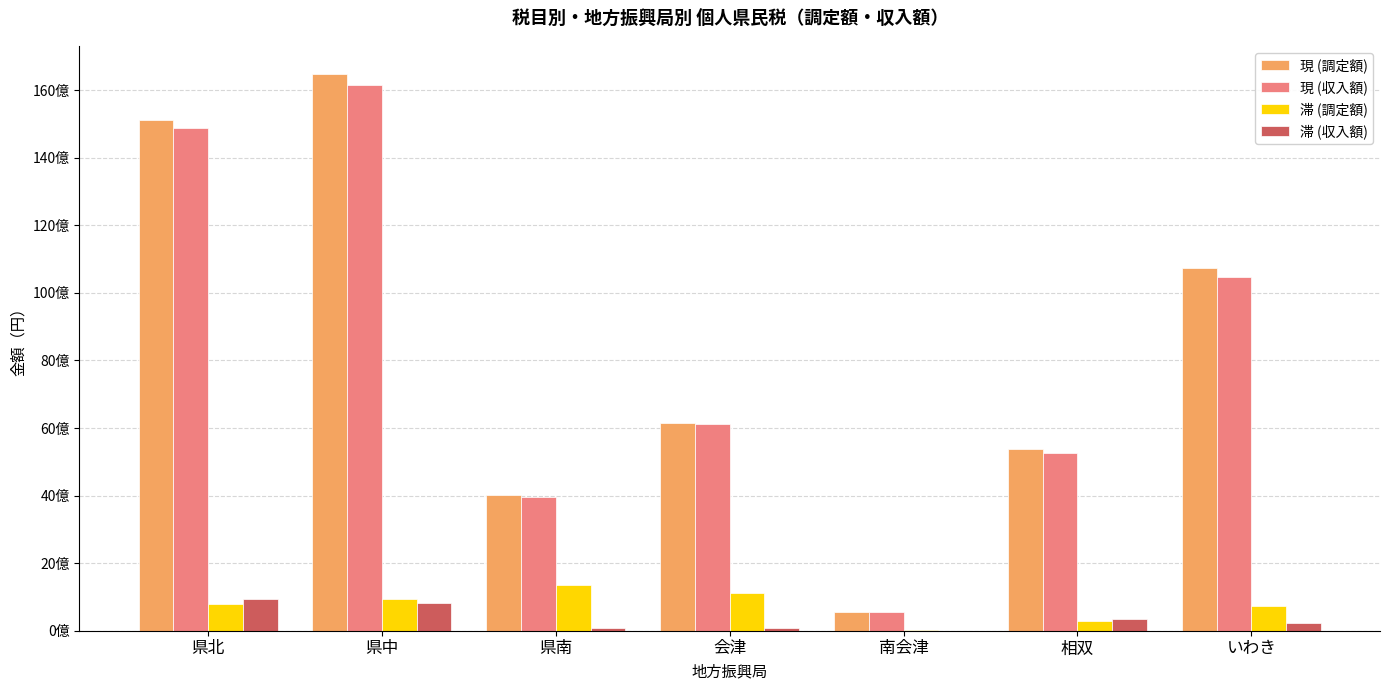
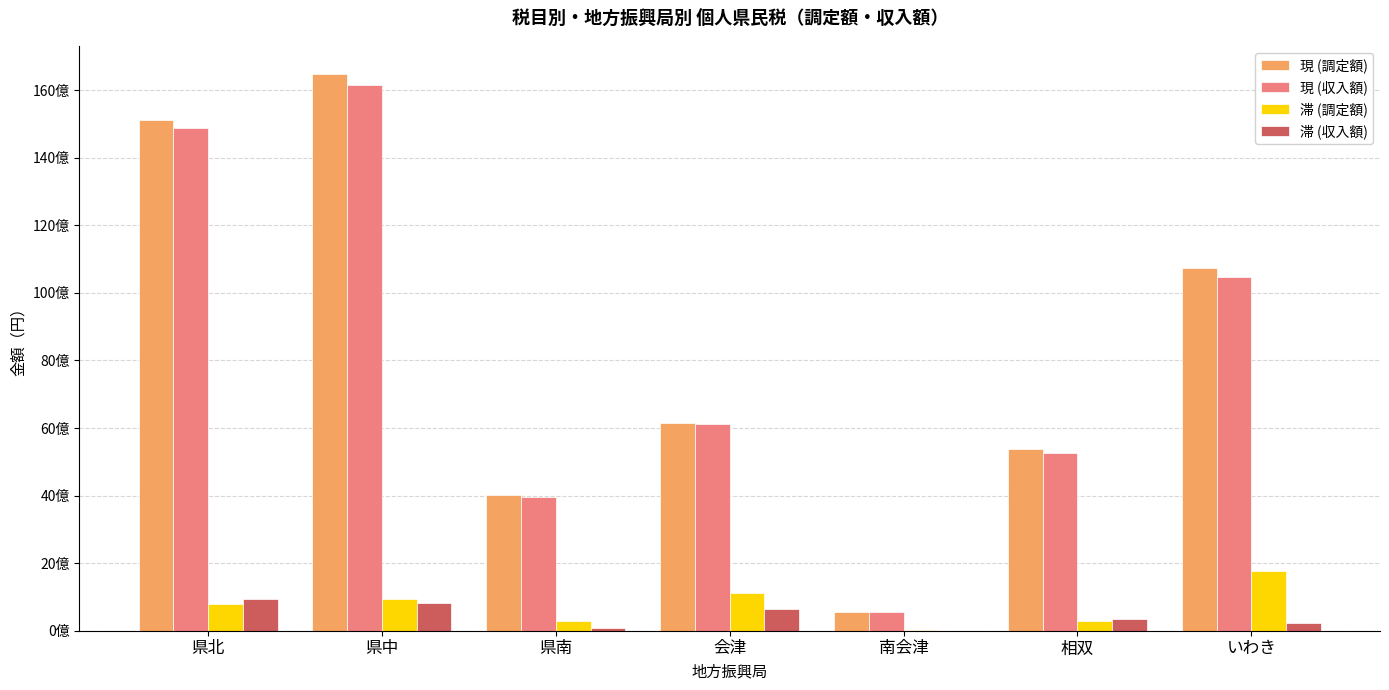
滞 (調定額), 県南: 14億 -> 3億
滞 (収入額), 会津: 1億 -> 6億
滞 (調定額), いわき: 7億 -> 18億
